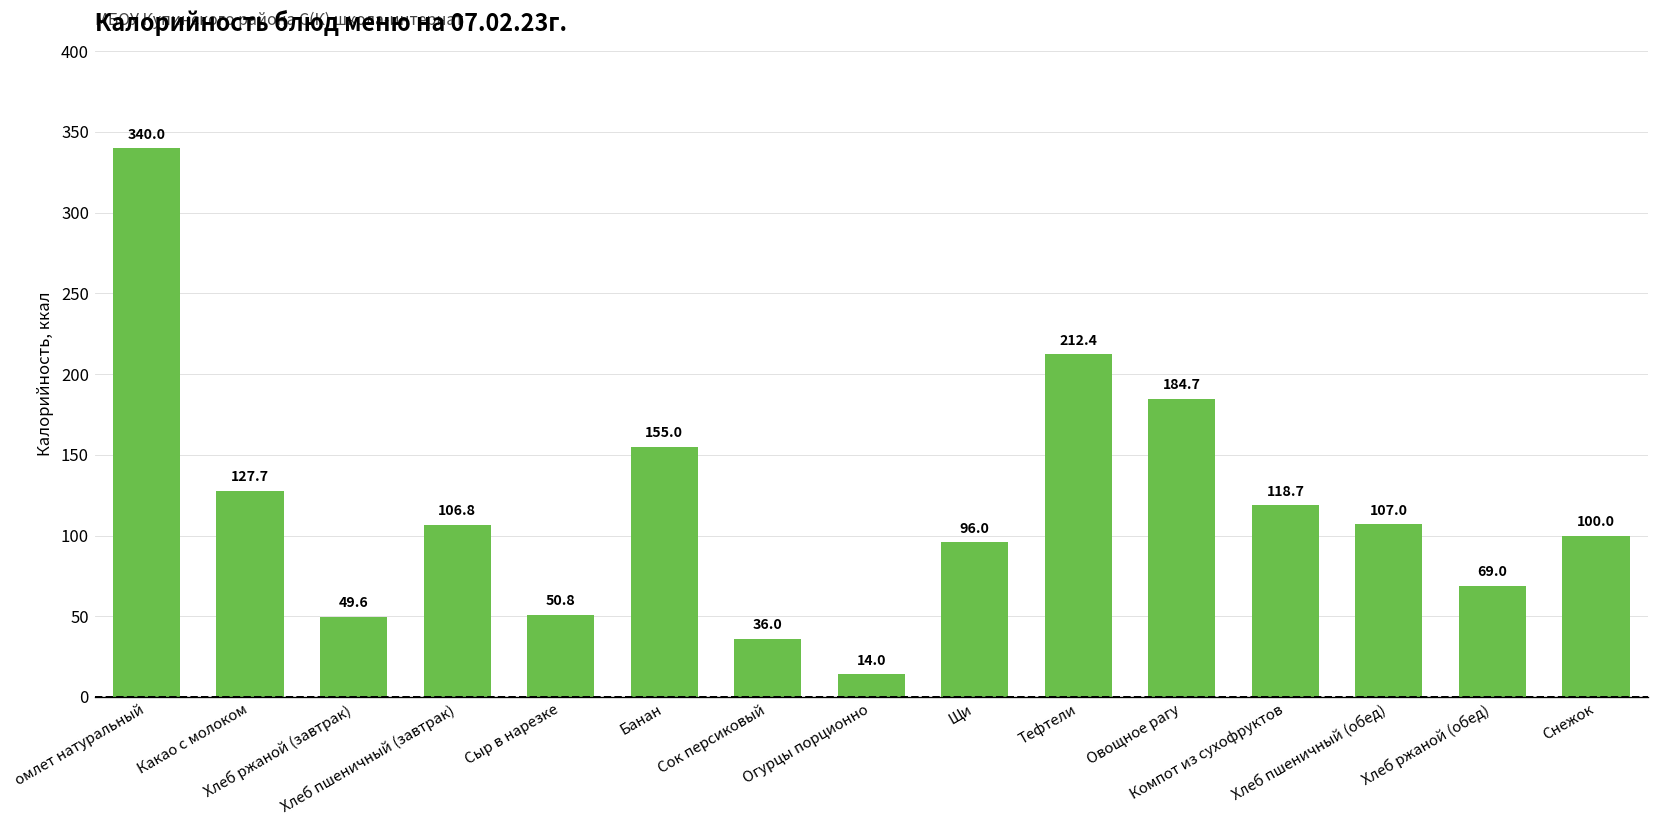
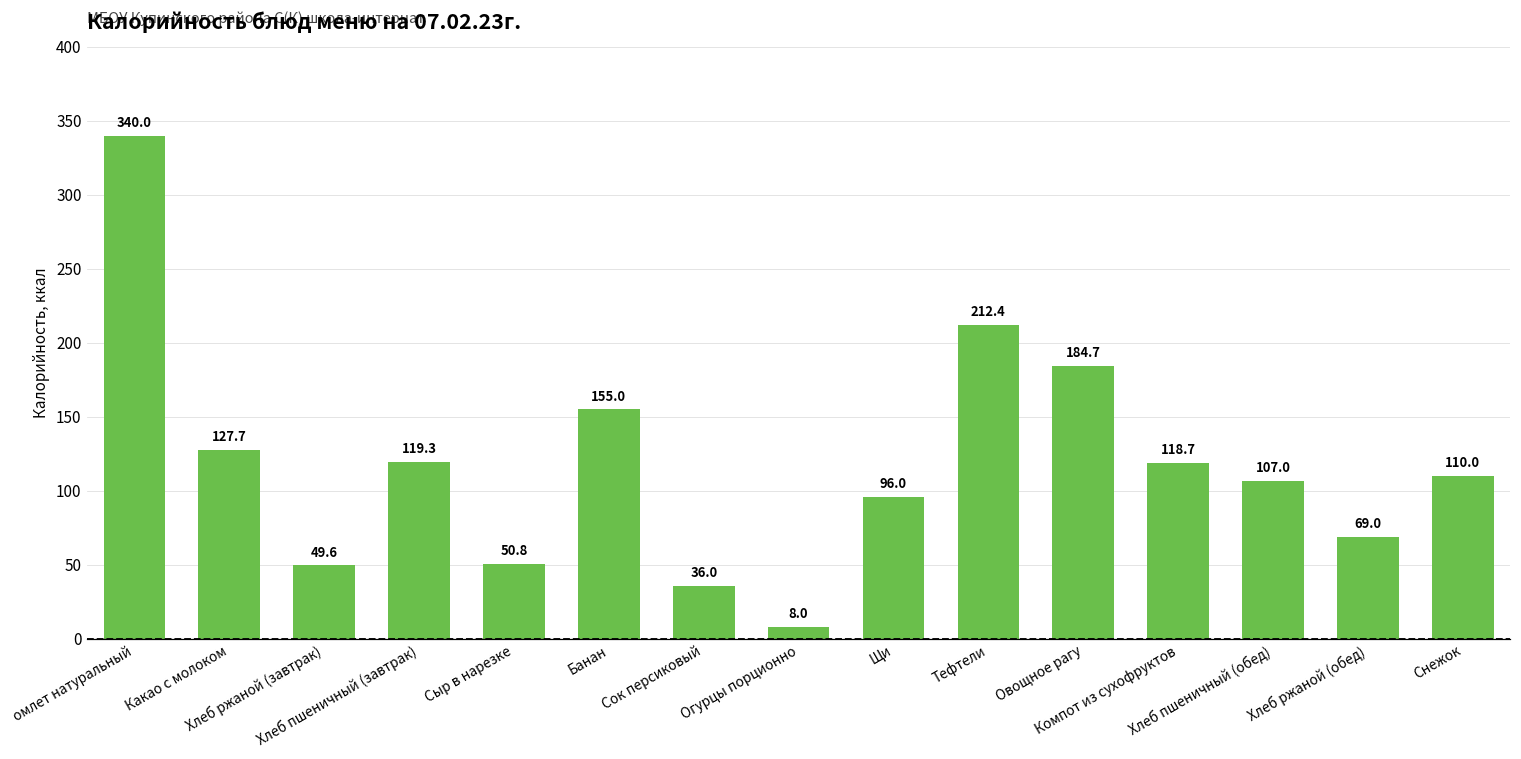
Хлеб пшеничный (завтрак): 106.8 -> 119.3
Огурцы порционно: 14.0 -> 8.0
Снежок: 100.0 -> 110.0
